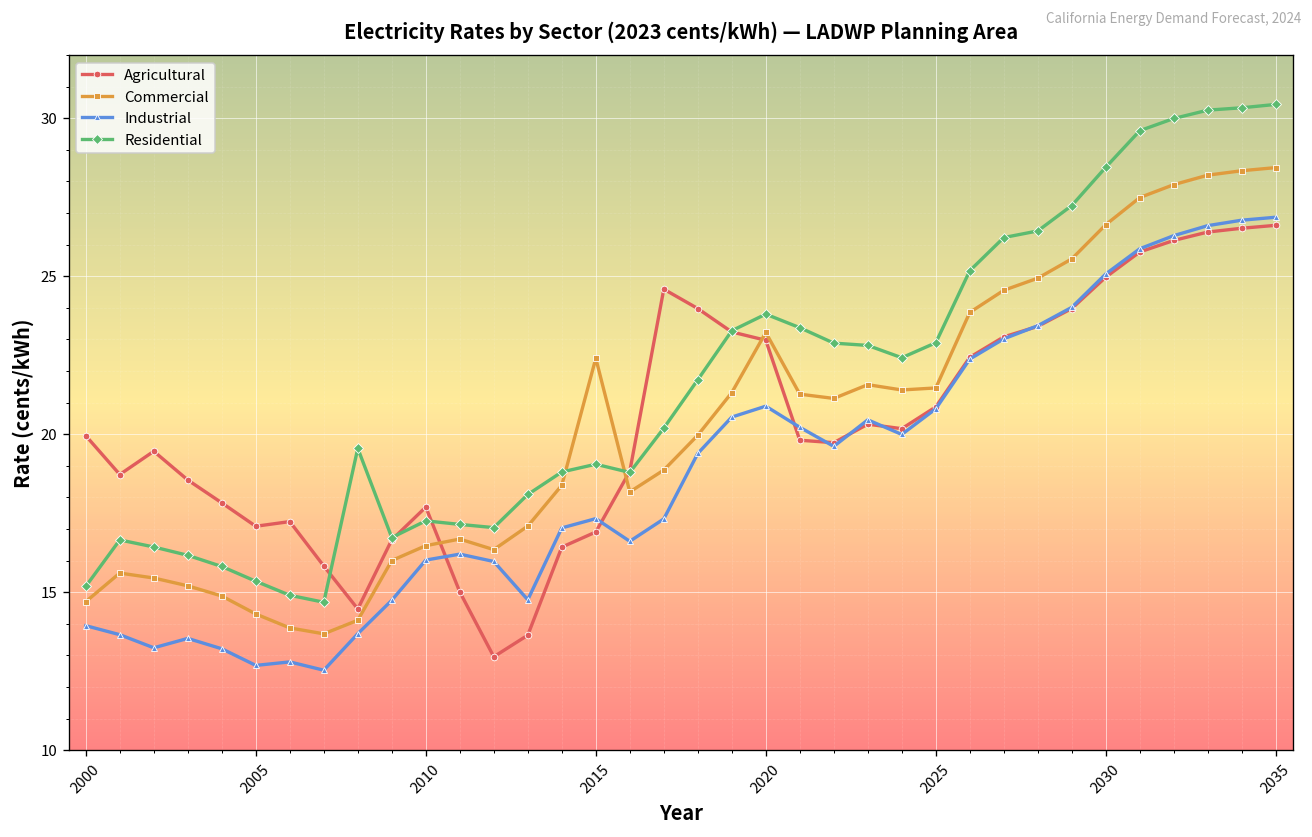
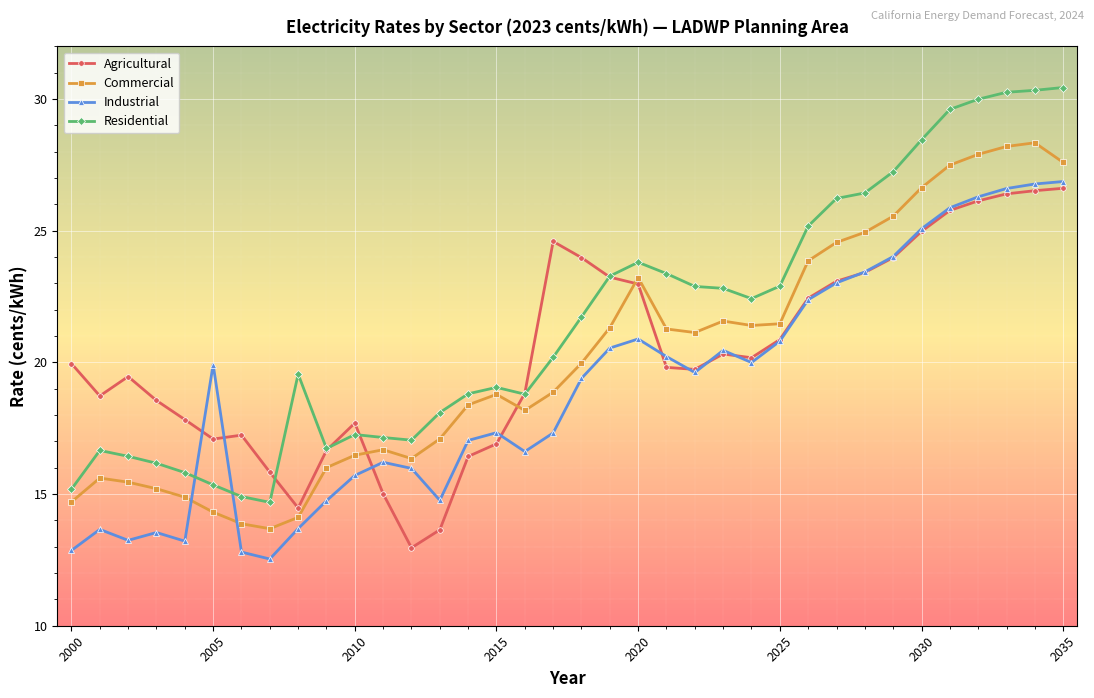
Industrial, 2000: 13.9 -> 12.9
Industrial, 2005: 12.7 -> 19.9
Industrial, 2010: 16.0 -> 15.7
Commercial, 2015: 22.4 -> 18.8
Commercial, 2035: 28.4 -> 27.6
